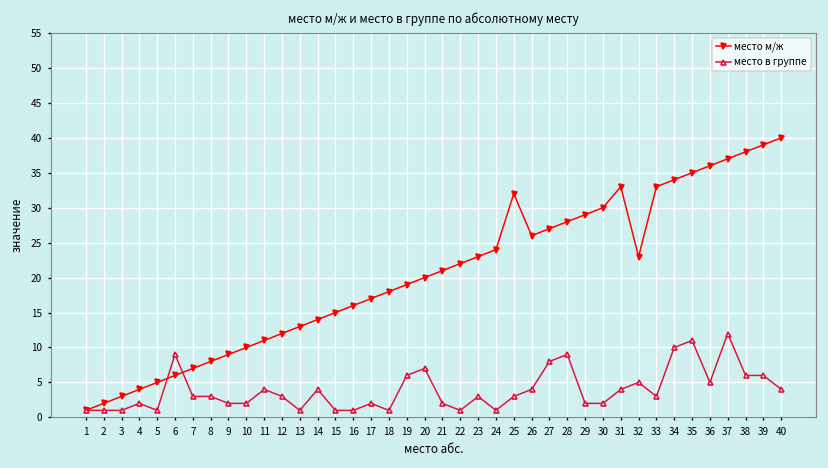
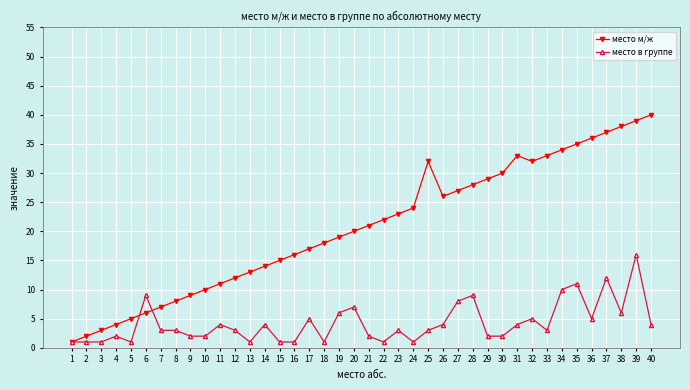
место в группе, 17: 2 -> 5
место м/ж, 32: 23 -> 32
место в группе, 39: 6 -> 16
